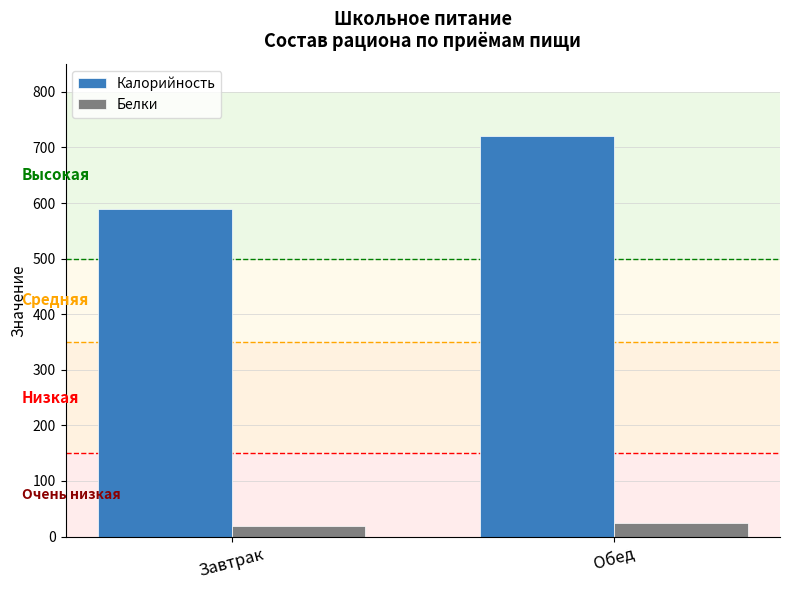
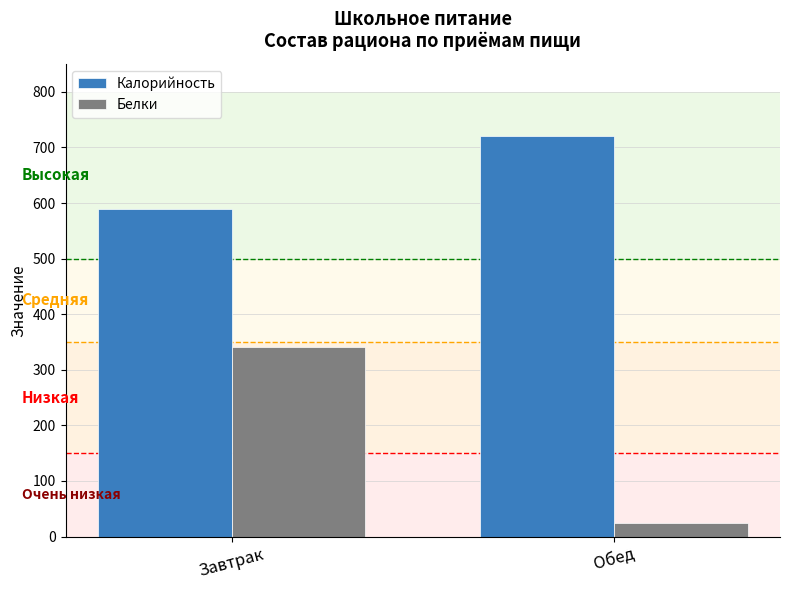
Белки, Завтрак: 20 -> 340
